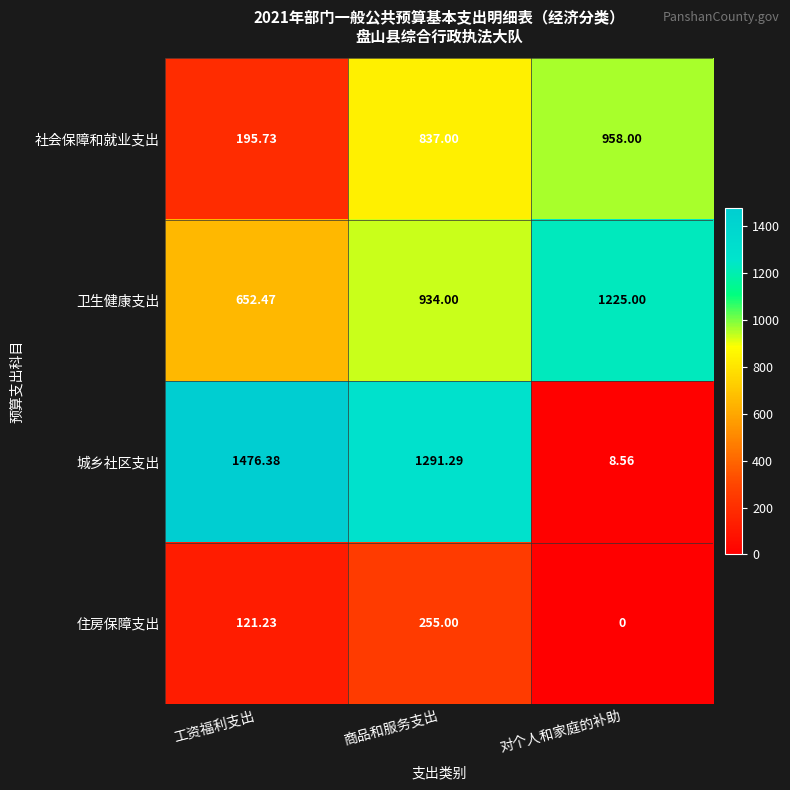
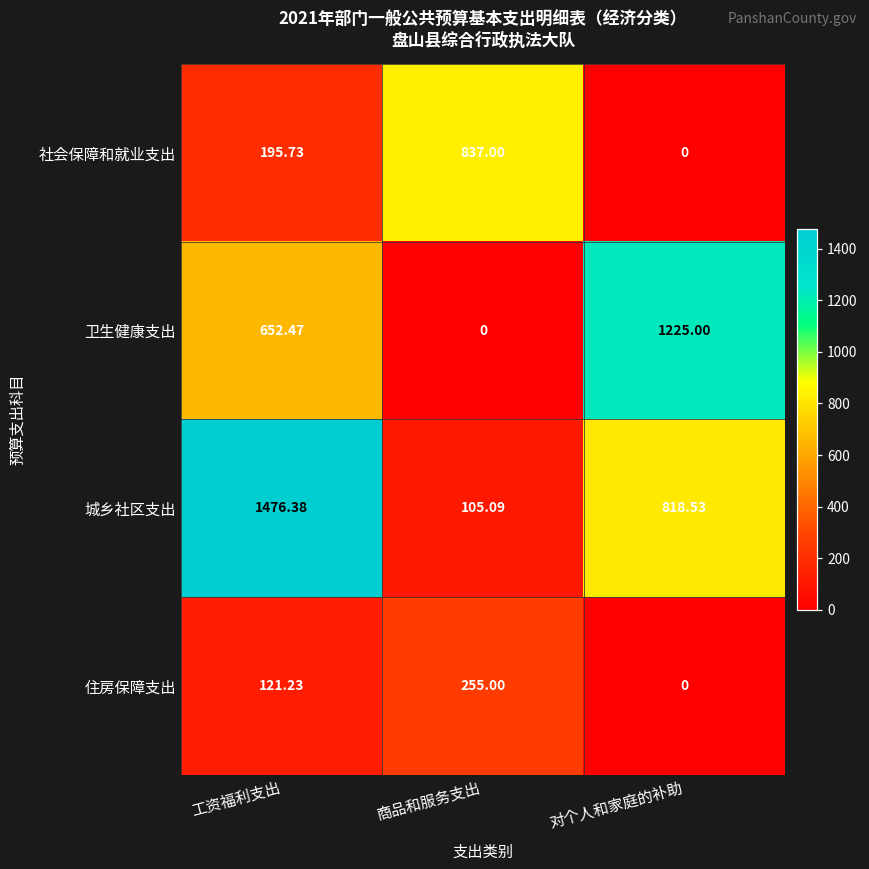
社会保障和就业支出, 对个人和家庭的补助: 958.00 -> 0
卫生健康支出, 商品和服务支出: 934.00 -> 0
城乡社区支出, 商品和服务支出: 1291.29 -> 105.09
城乡社区支出, 对个人和家庭的补助: 8.56 -> 818.53
